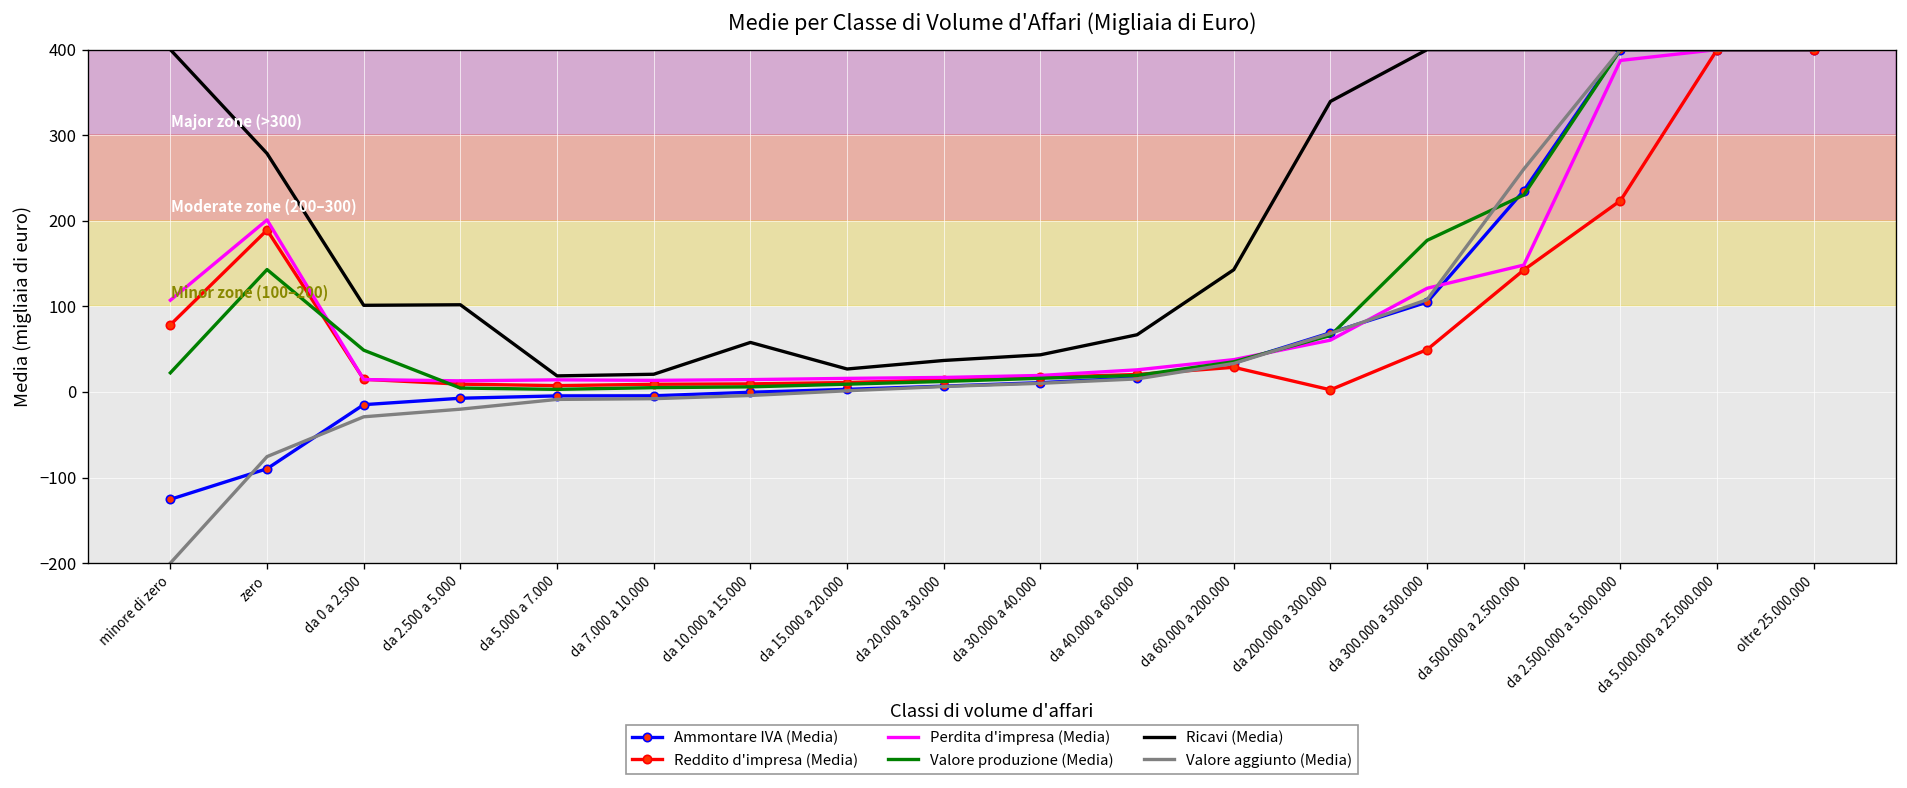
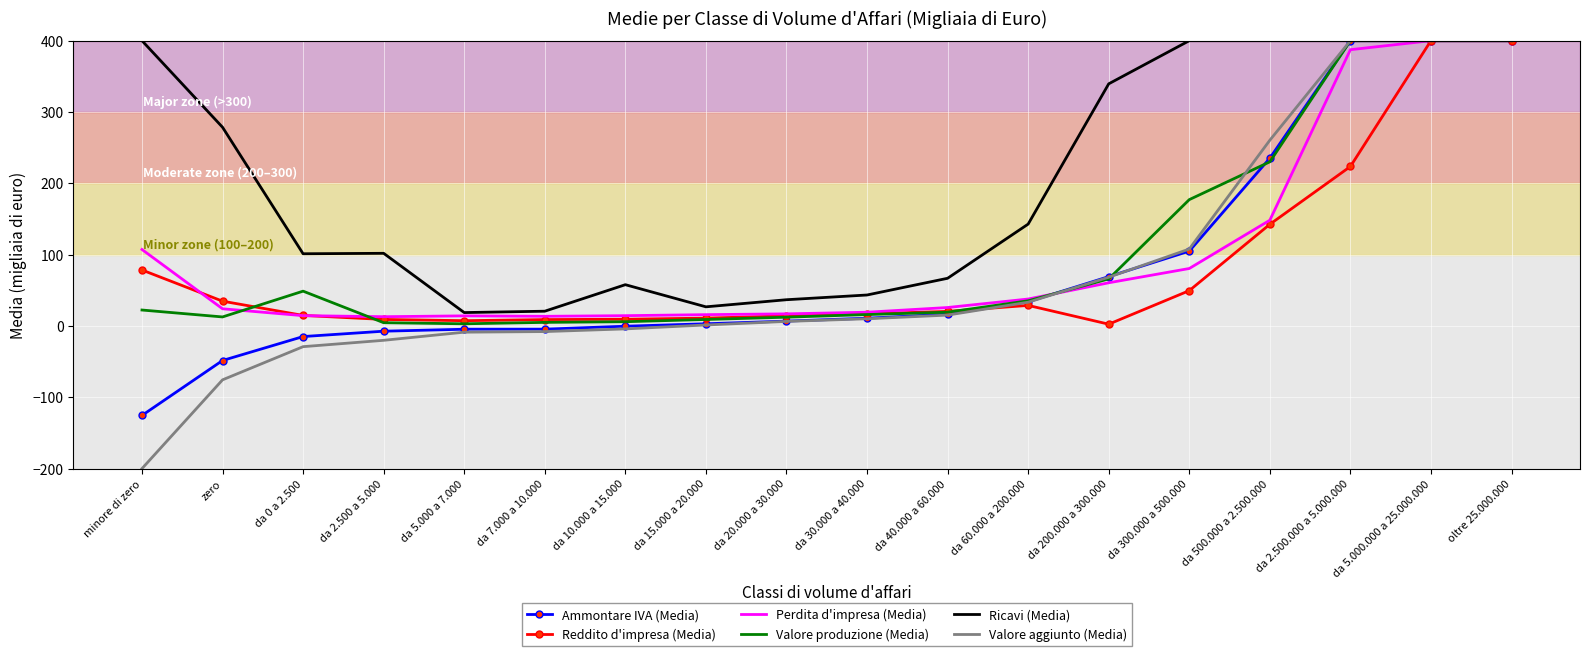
Ammontare IVA (Media), zero: -90 -> -50
Reddito d'impresa (Media), zero: 190 -> 30
Perdita d'impresa (Media), zero: 200 -> 20
Valore produzione (Media), zero: 140 -> 10
Perdita d'impresa (Media), da 300.000 a 500.000: 120 -> 80
